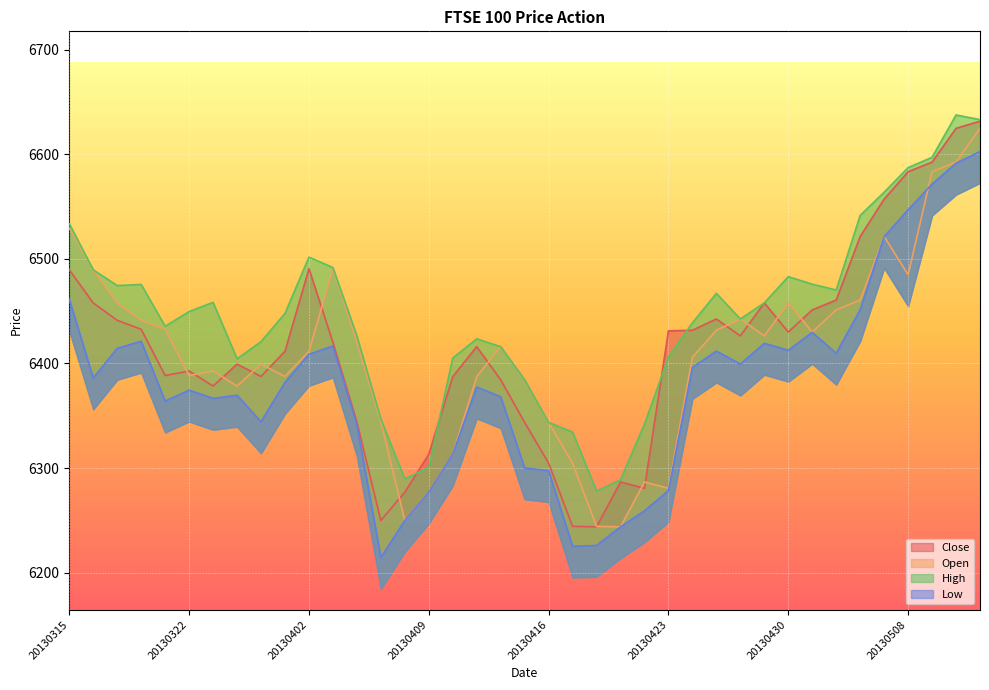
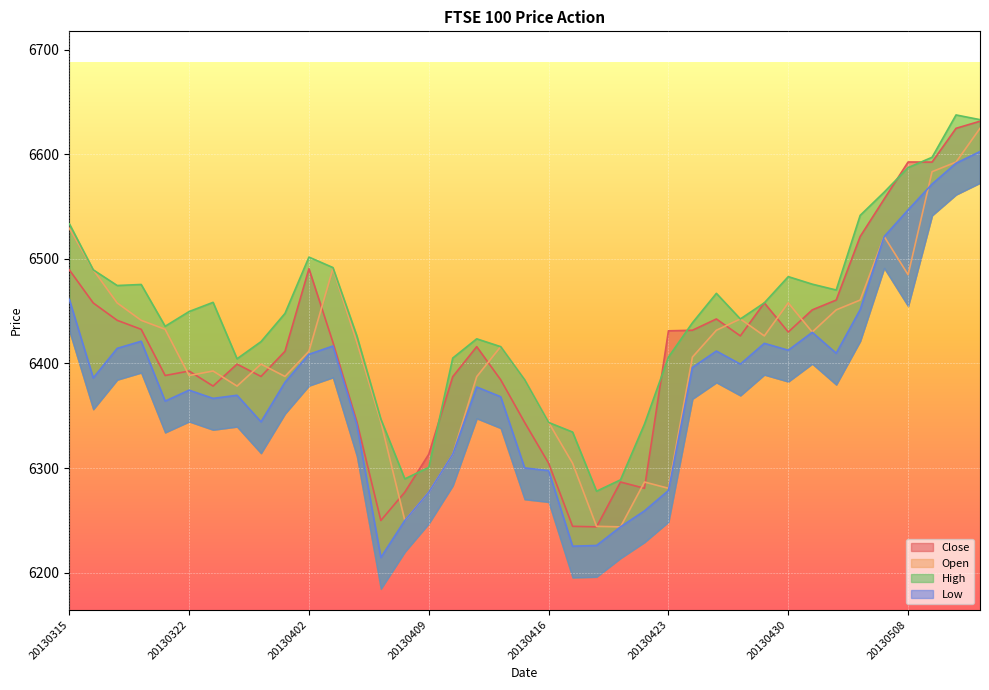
Close, 20130508: 6584 -> 6593
